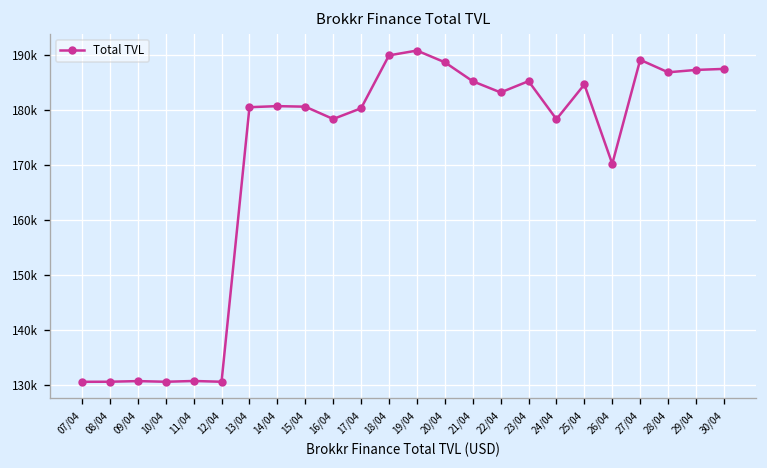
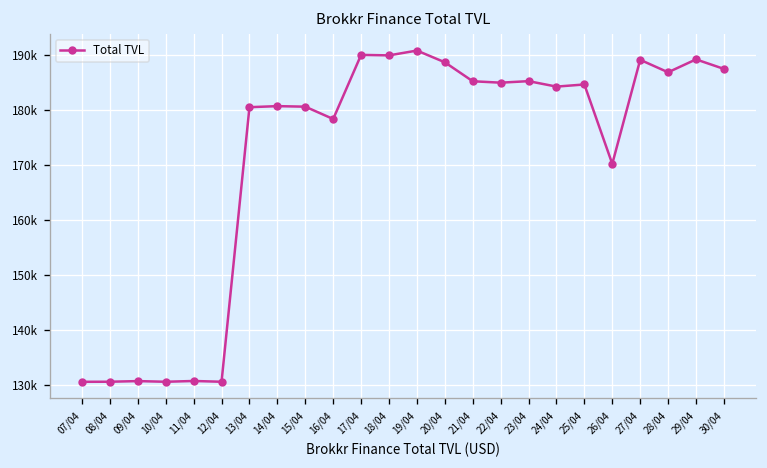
17/04: 180000 -> 190000
22/04: 183000 -> 185000
24/04: 178000 -> 184000
29/04: 187000 -> 189000
